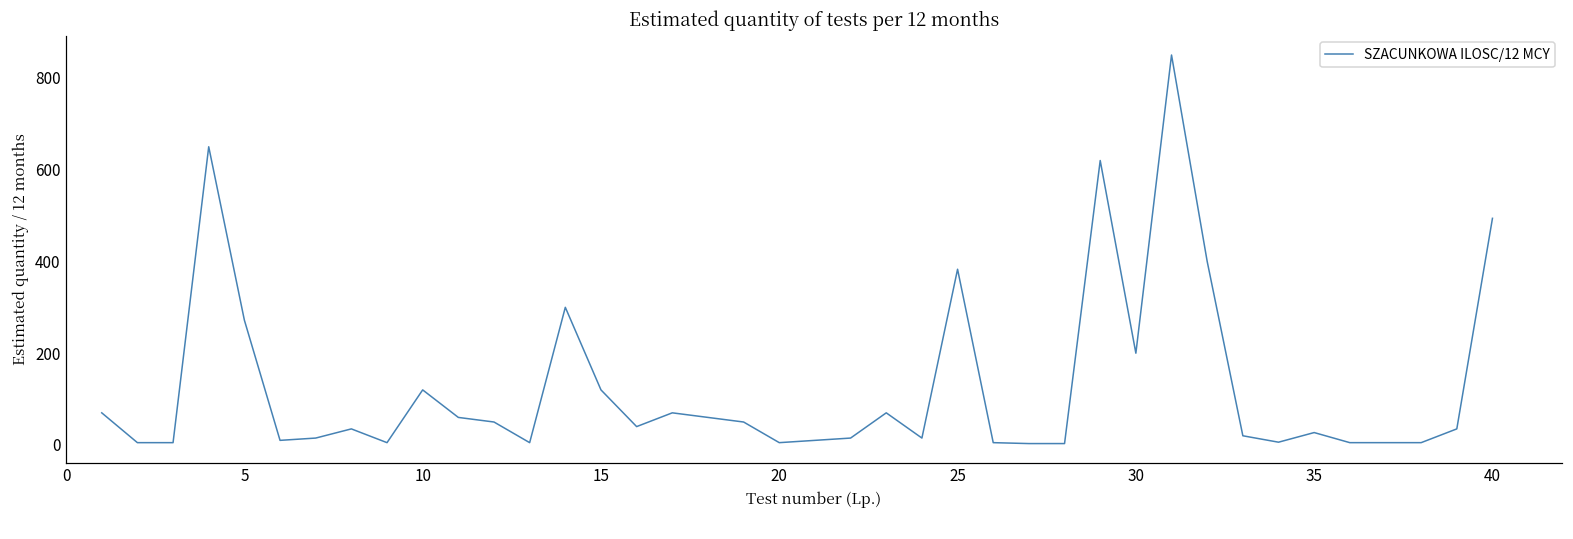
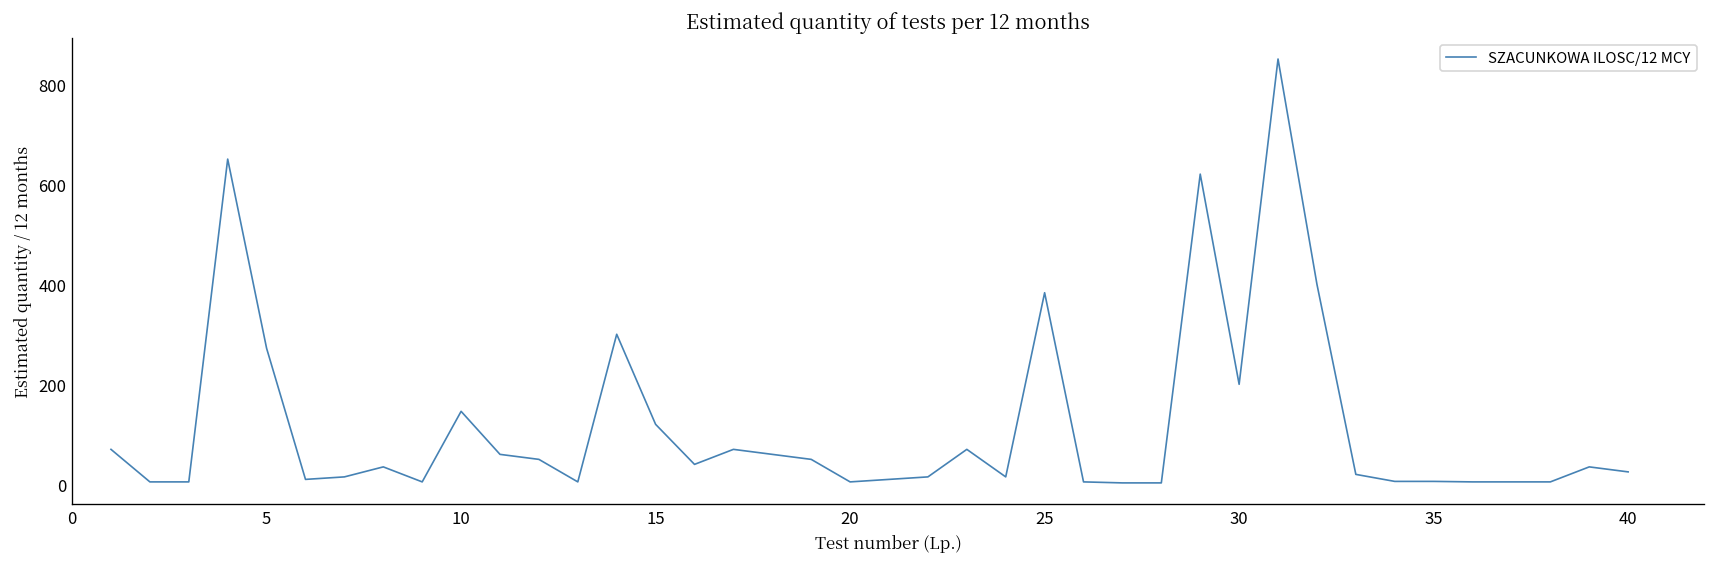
10: 120 -> 150
35: 30 -> 10
40: 490 -> 30
